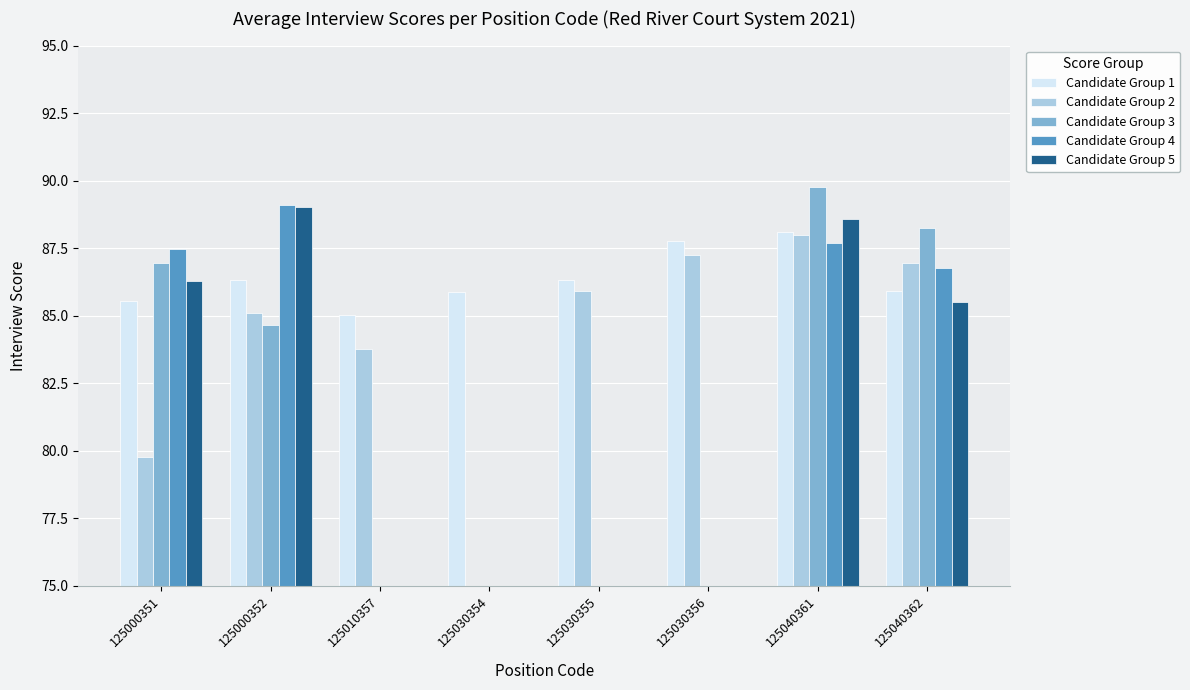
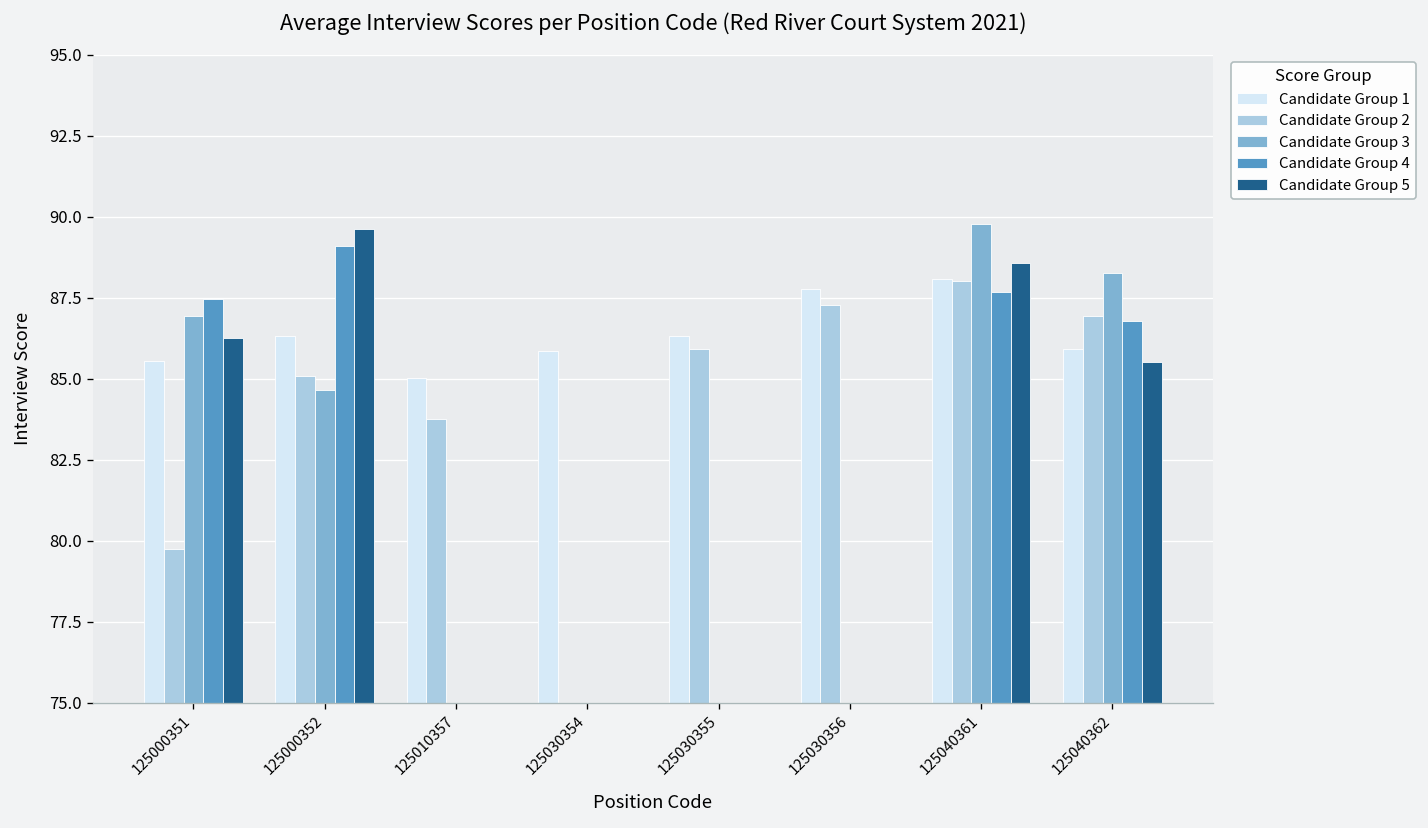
Candidate Group 5, 125000352: 89.0 -> 89.6
